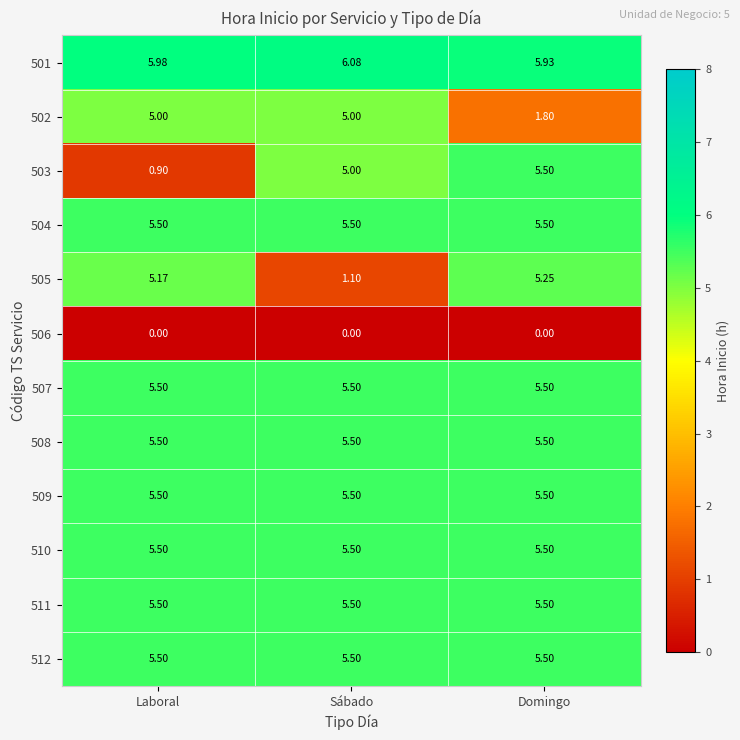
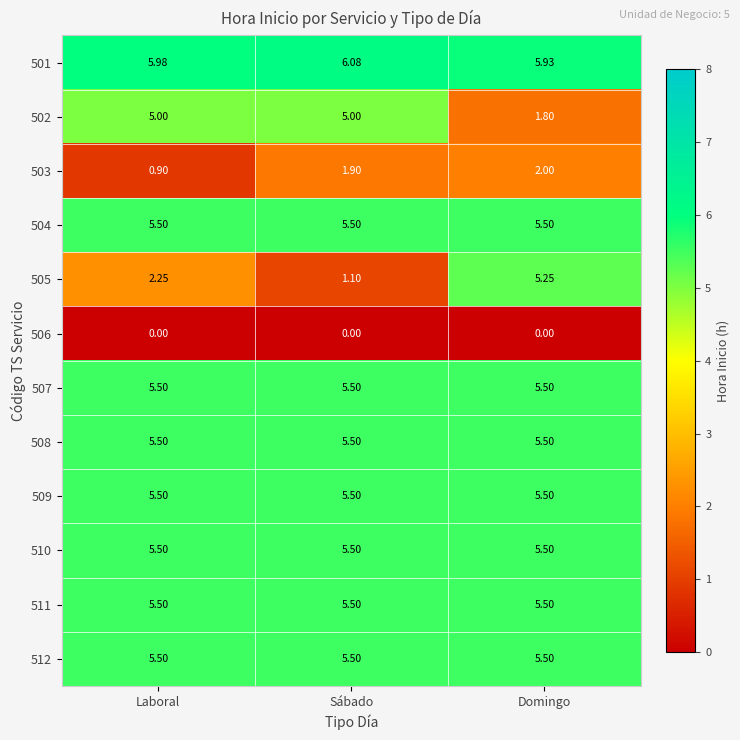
503, Sábado: 5.00 -> 1.90
503, Domingo: 5.50 -> 2.00
505, Laboral: 5.17 -> 2.25
